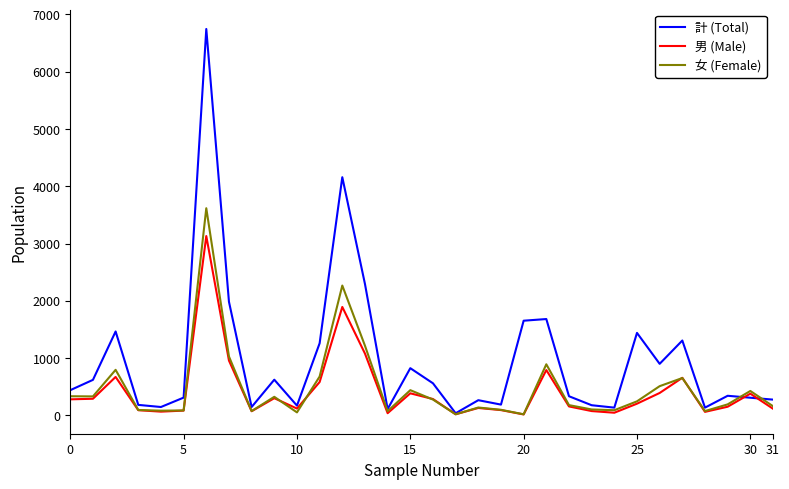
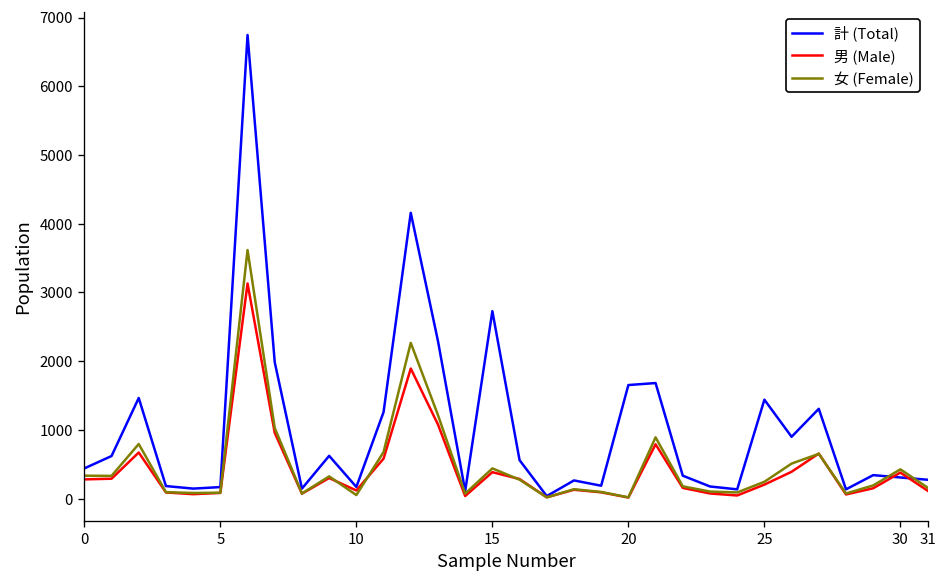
計 (Total), 5: 300 -> 200
計 (Total), 15: 800 -> 2700
